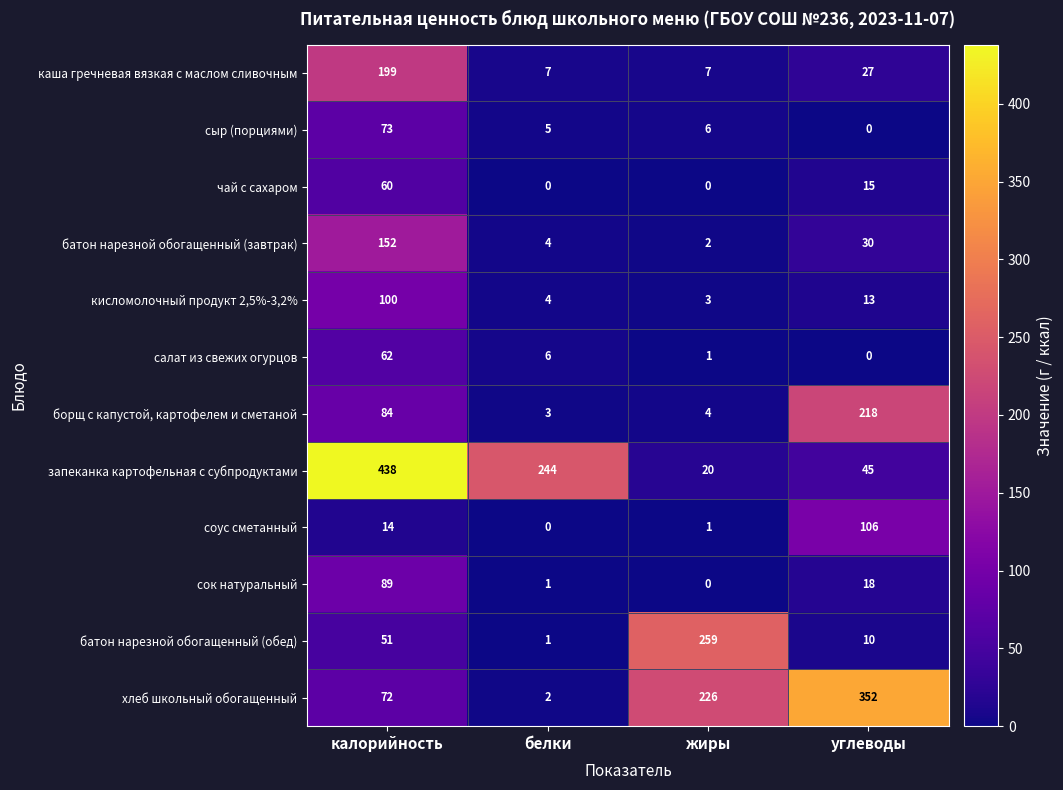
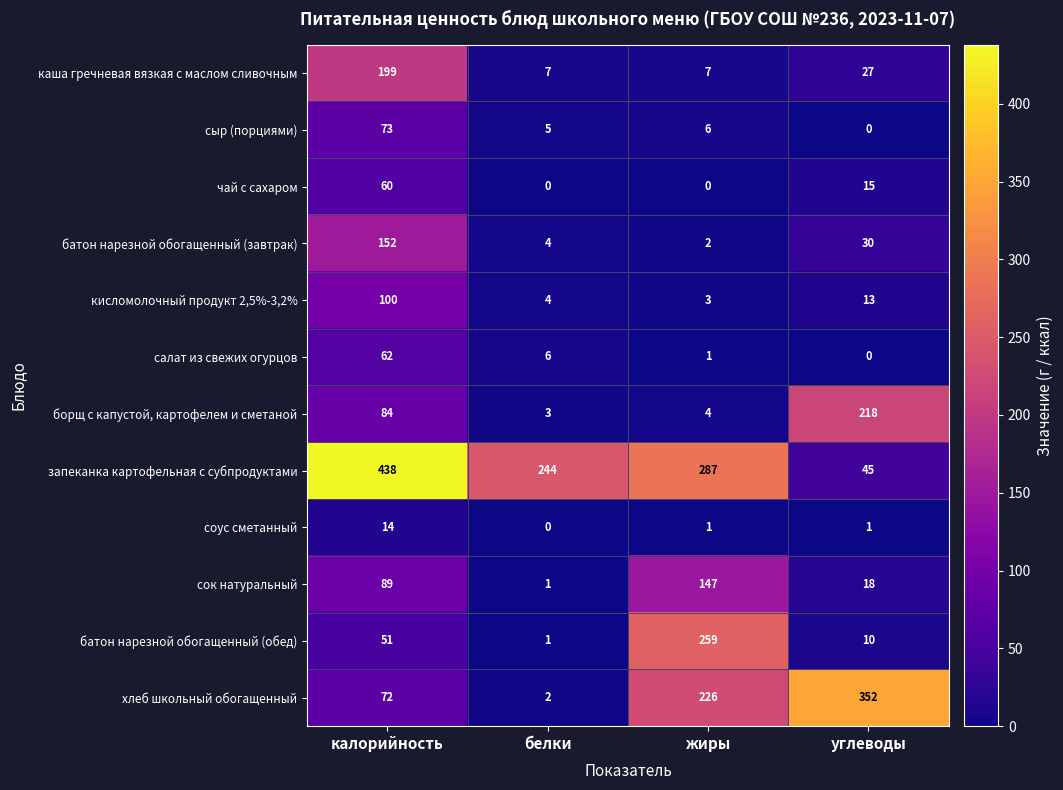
запеканка картофельная с субпродуктами, жиры: 20 -> 287
соус сметанный, углеводы: 106 -> 1
сок натуральный, жиры: 0 -> 147
